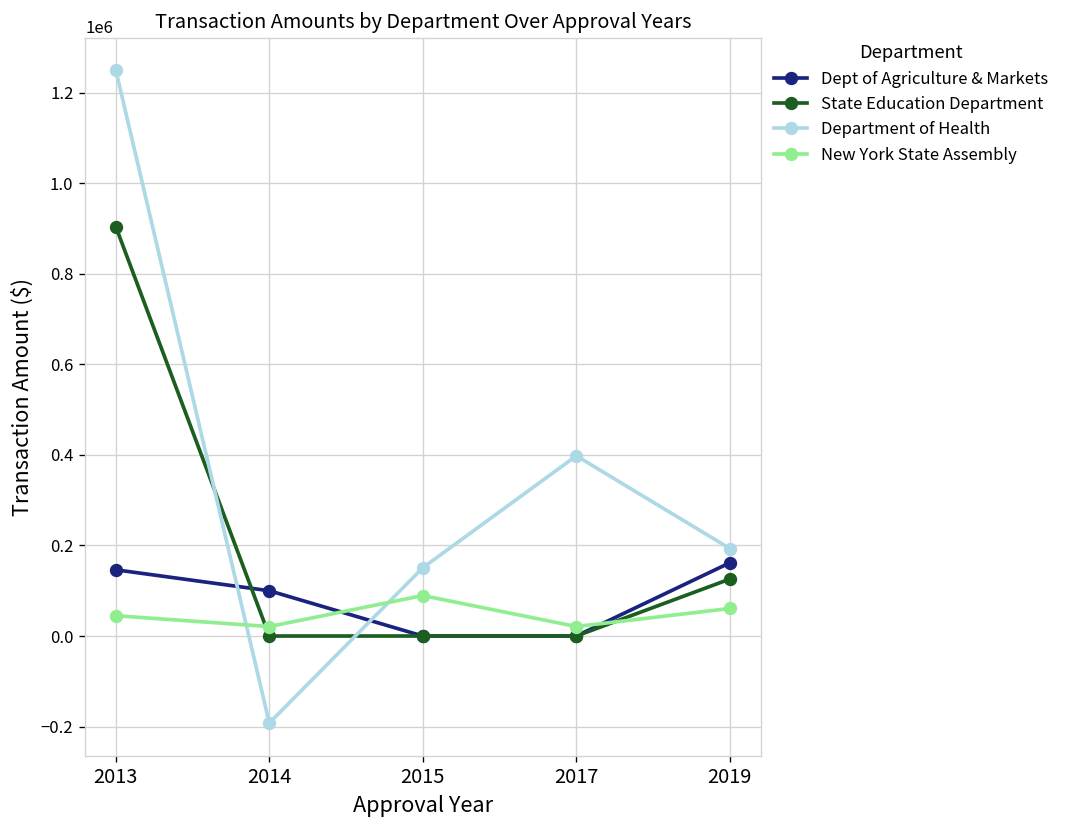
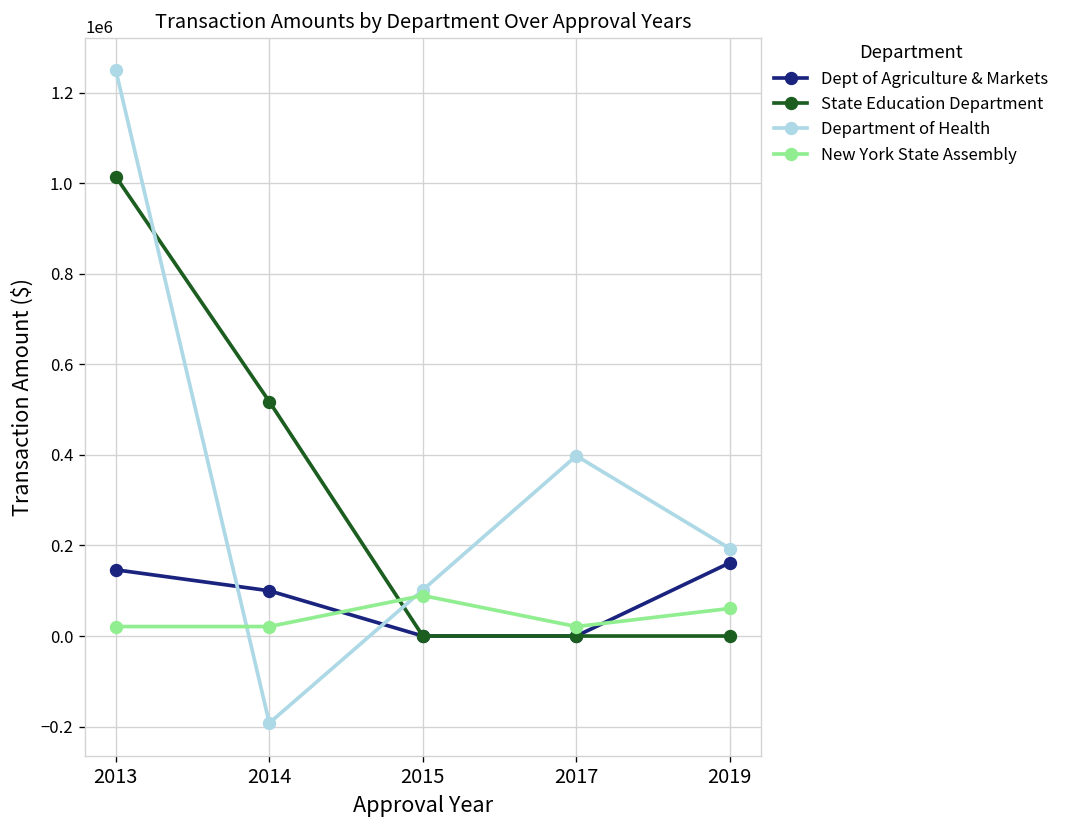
State Education Department, 2013: 900000 -> 1010000
New York State Assembly, 2013: 40000 -> 20000
State Education Department, 2014: 0 -> 520000
Department of Health, 2015: 150000 -> 100000
State Education Department, 2019: 130000 -> 0
